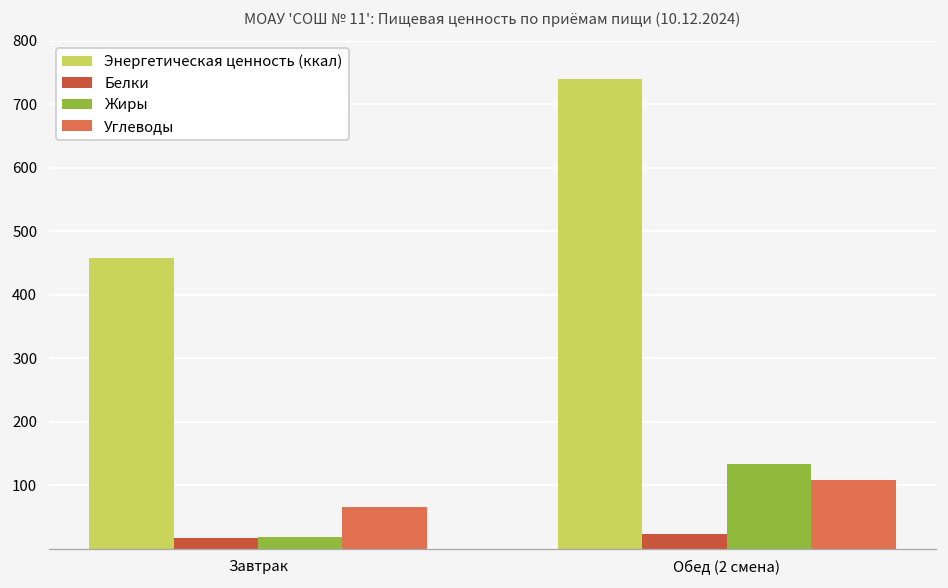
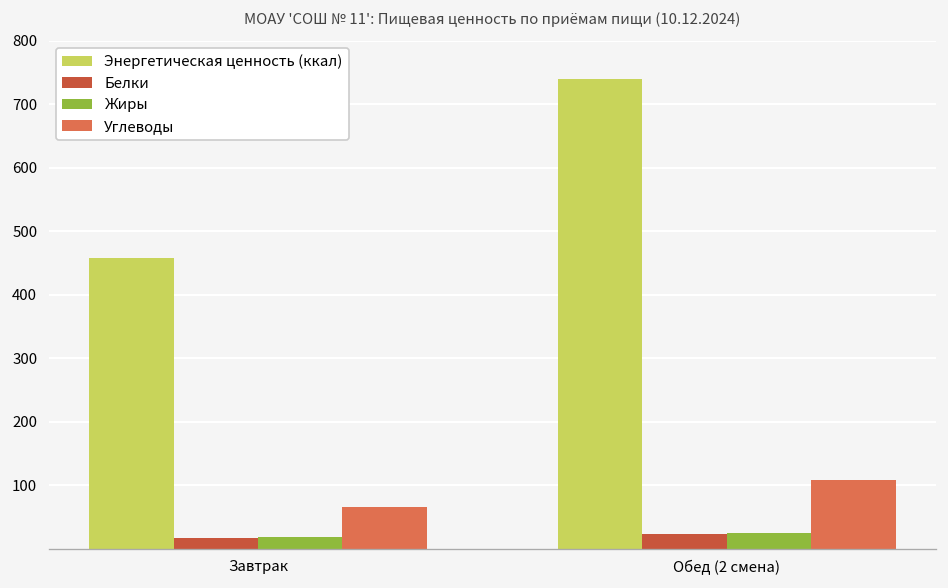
Жиры, Обед (2 смена): 130 -> 20
